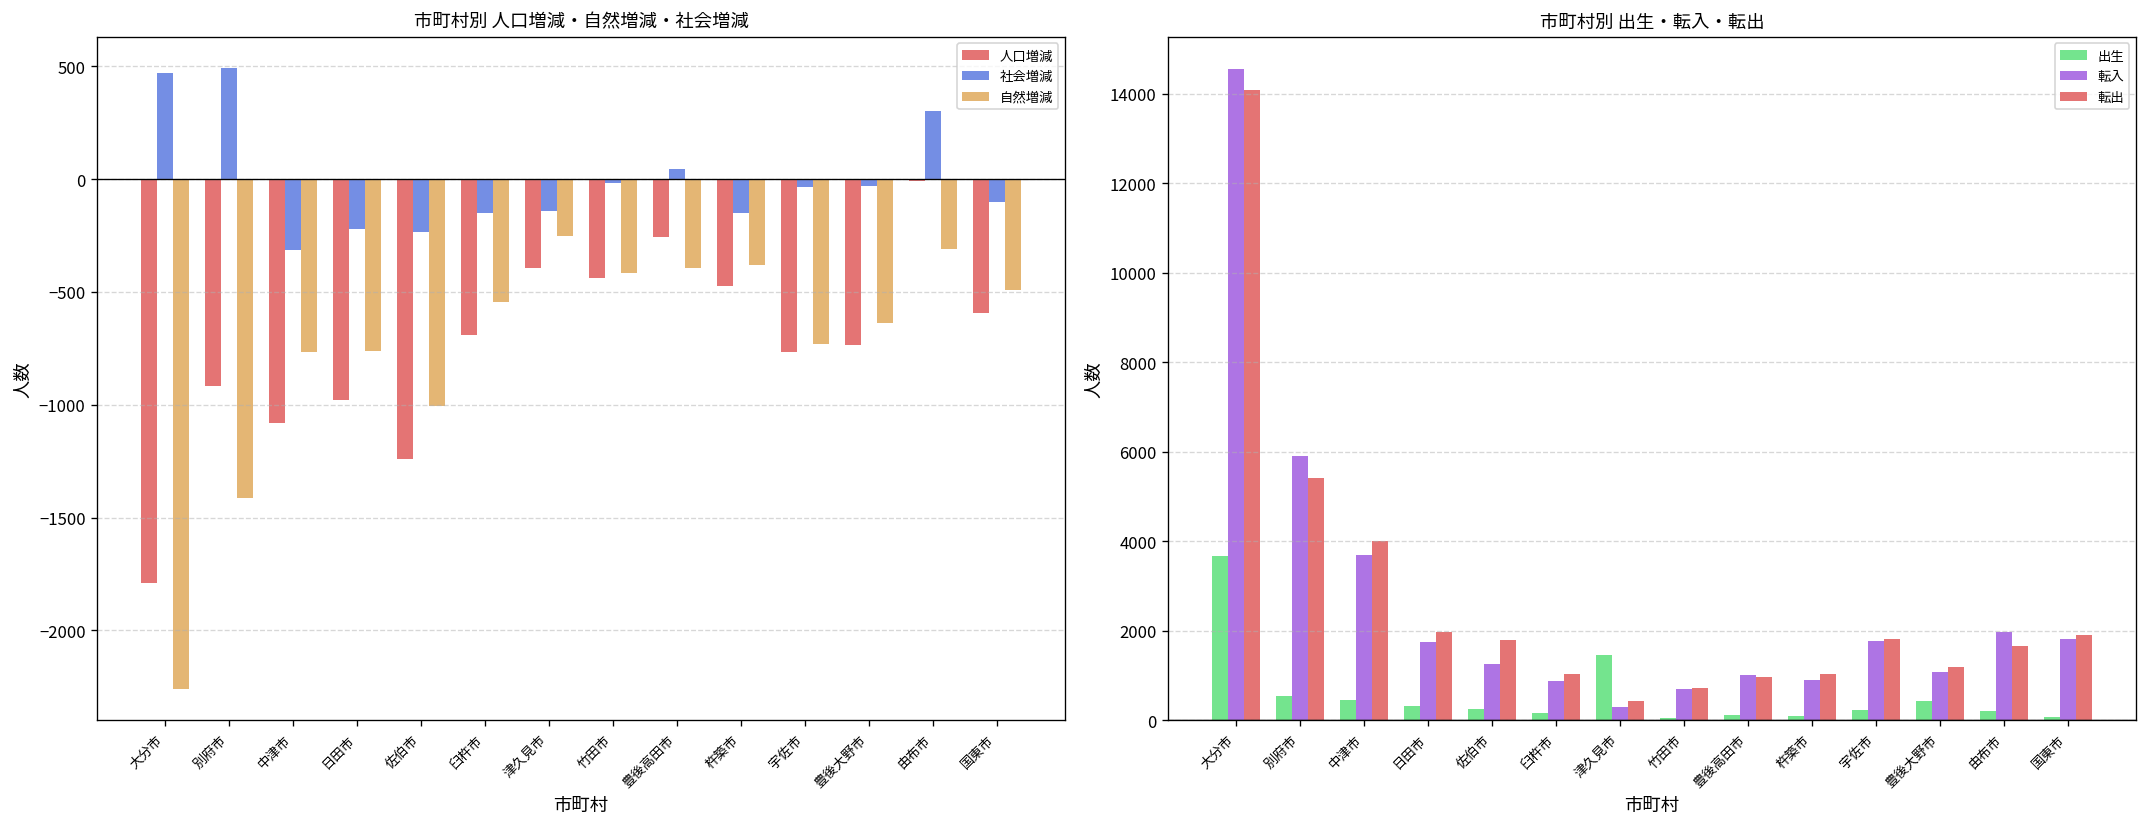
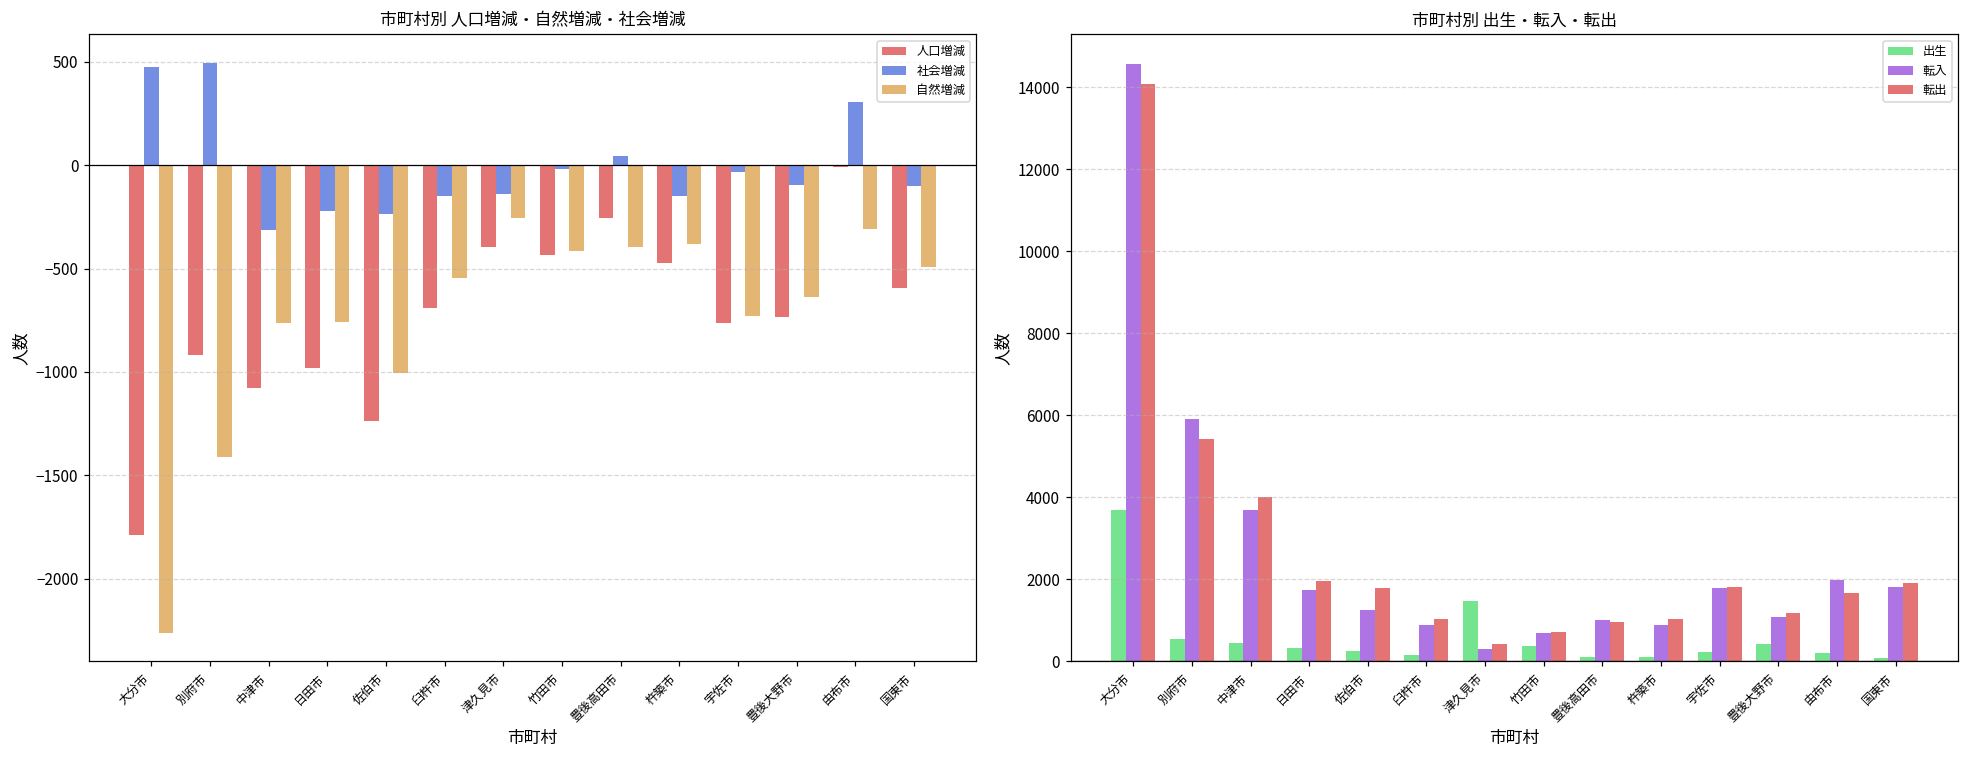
市町村別 人口増減・自然増減・社会増減, 社会増減, 豊後大野市: -30 -> -100
市町村別 出生・転入・転出, 出生, 竹田市: 100 -> 400
